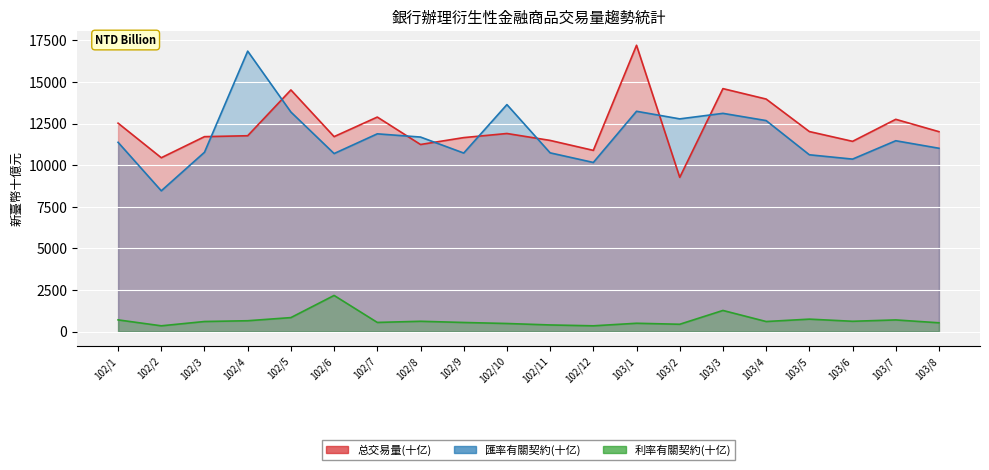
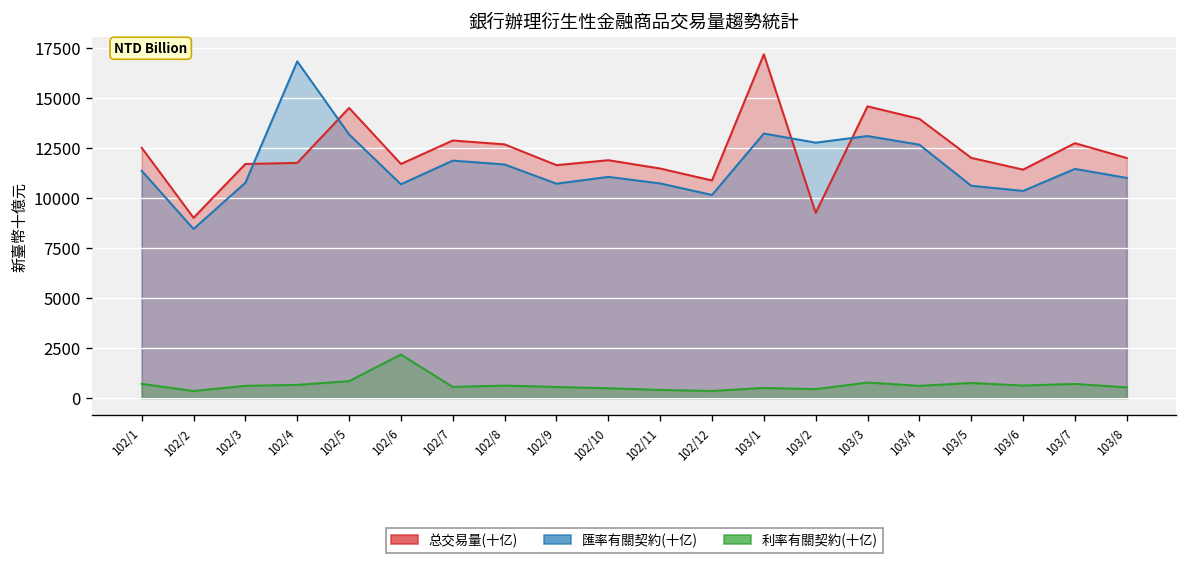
总交易量(十亿), 102/2: 10400 -> 9000
总交易量(十亿), 102/8: 11200 -> 12700
匯率有關契約(十亿), 102/10: 13600 -> 11100
利率有關契約(十亿), 103/3: 1300 -> 800
